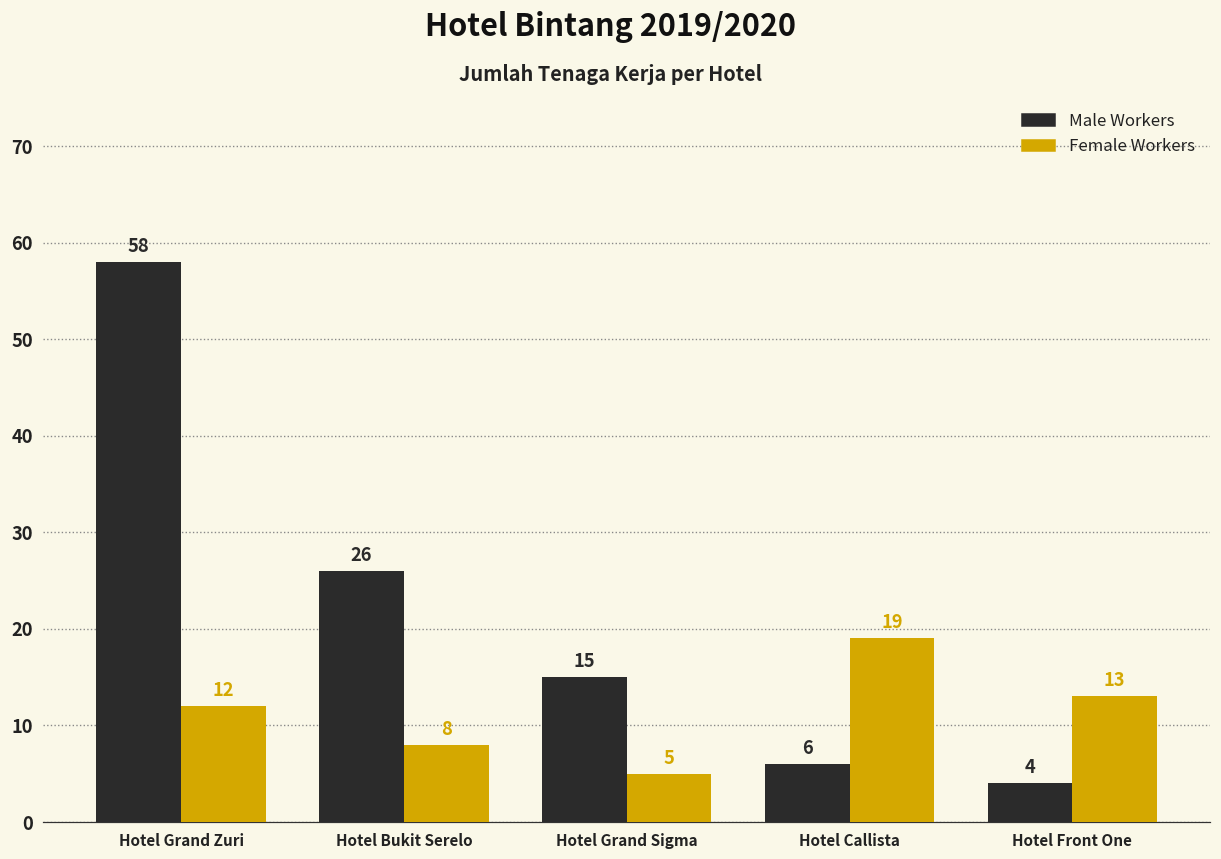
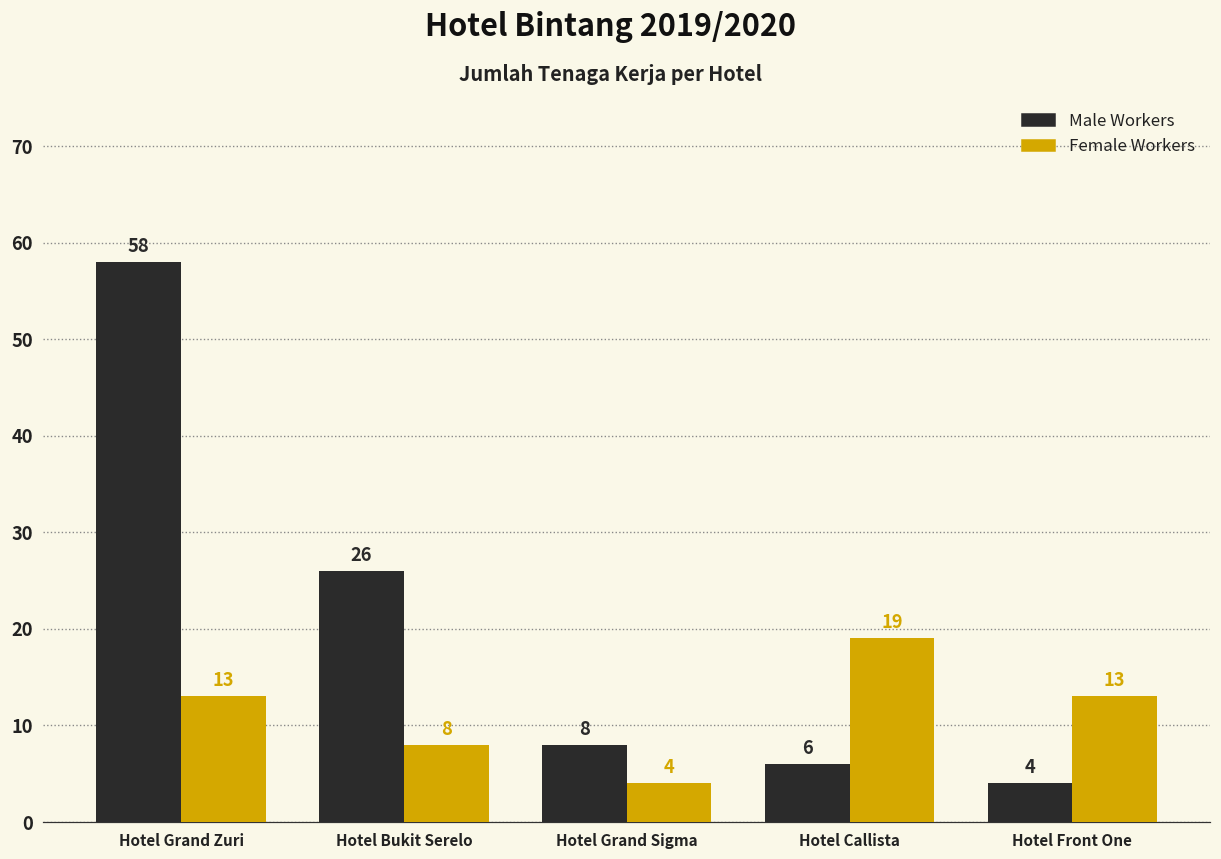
Female Workers, Hotel Grand Zuri: 12 -> 13
Male Workers, Hotel Grand Sigma: 15 -> 8
Female Workers, Hotel Grand Sigma: 5 -> 4
